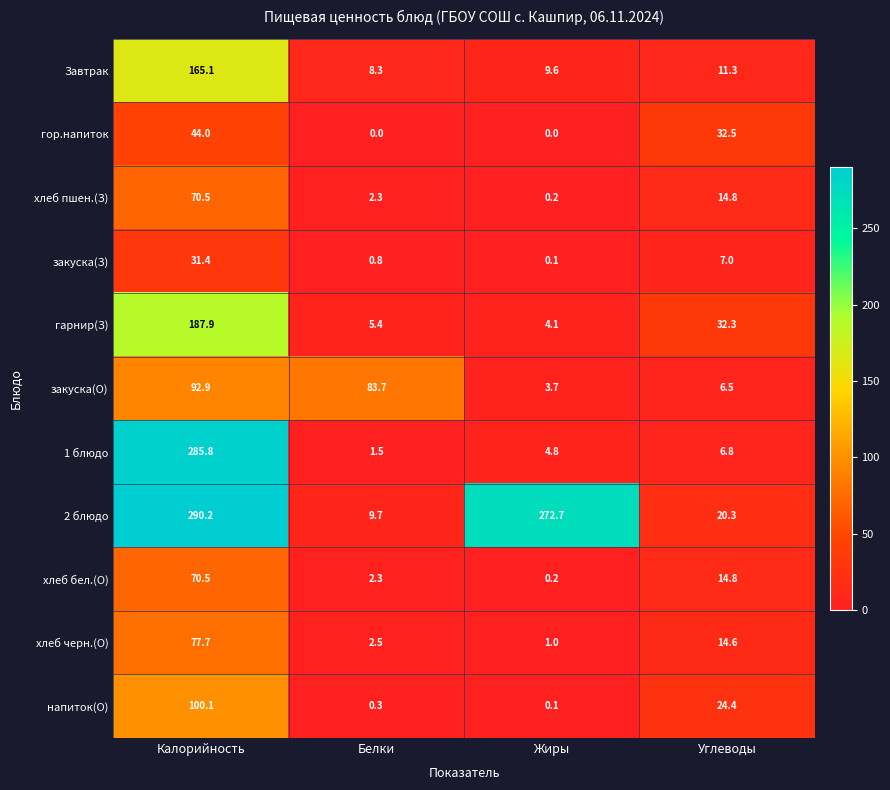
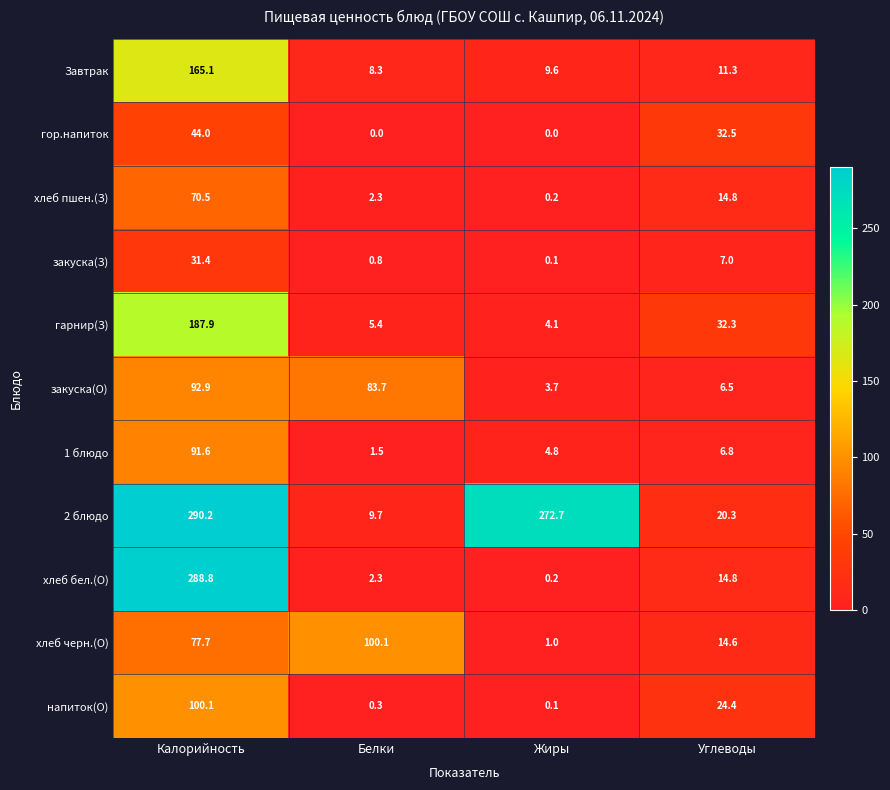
1 блюдо, Калорийность: 285.8 -> 91.6
хлеб бел.(О), Калорийность: 70.5 -> 288.8
хлеб черн.(О), Белки: 2.5 -> 100.1
